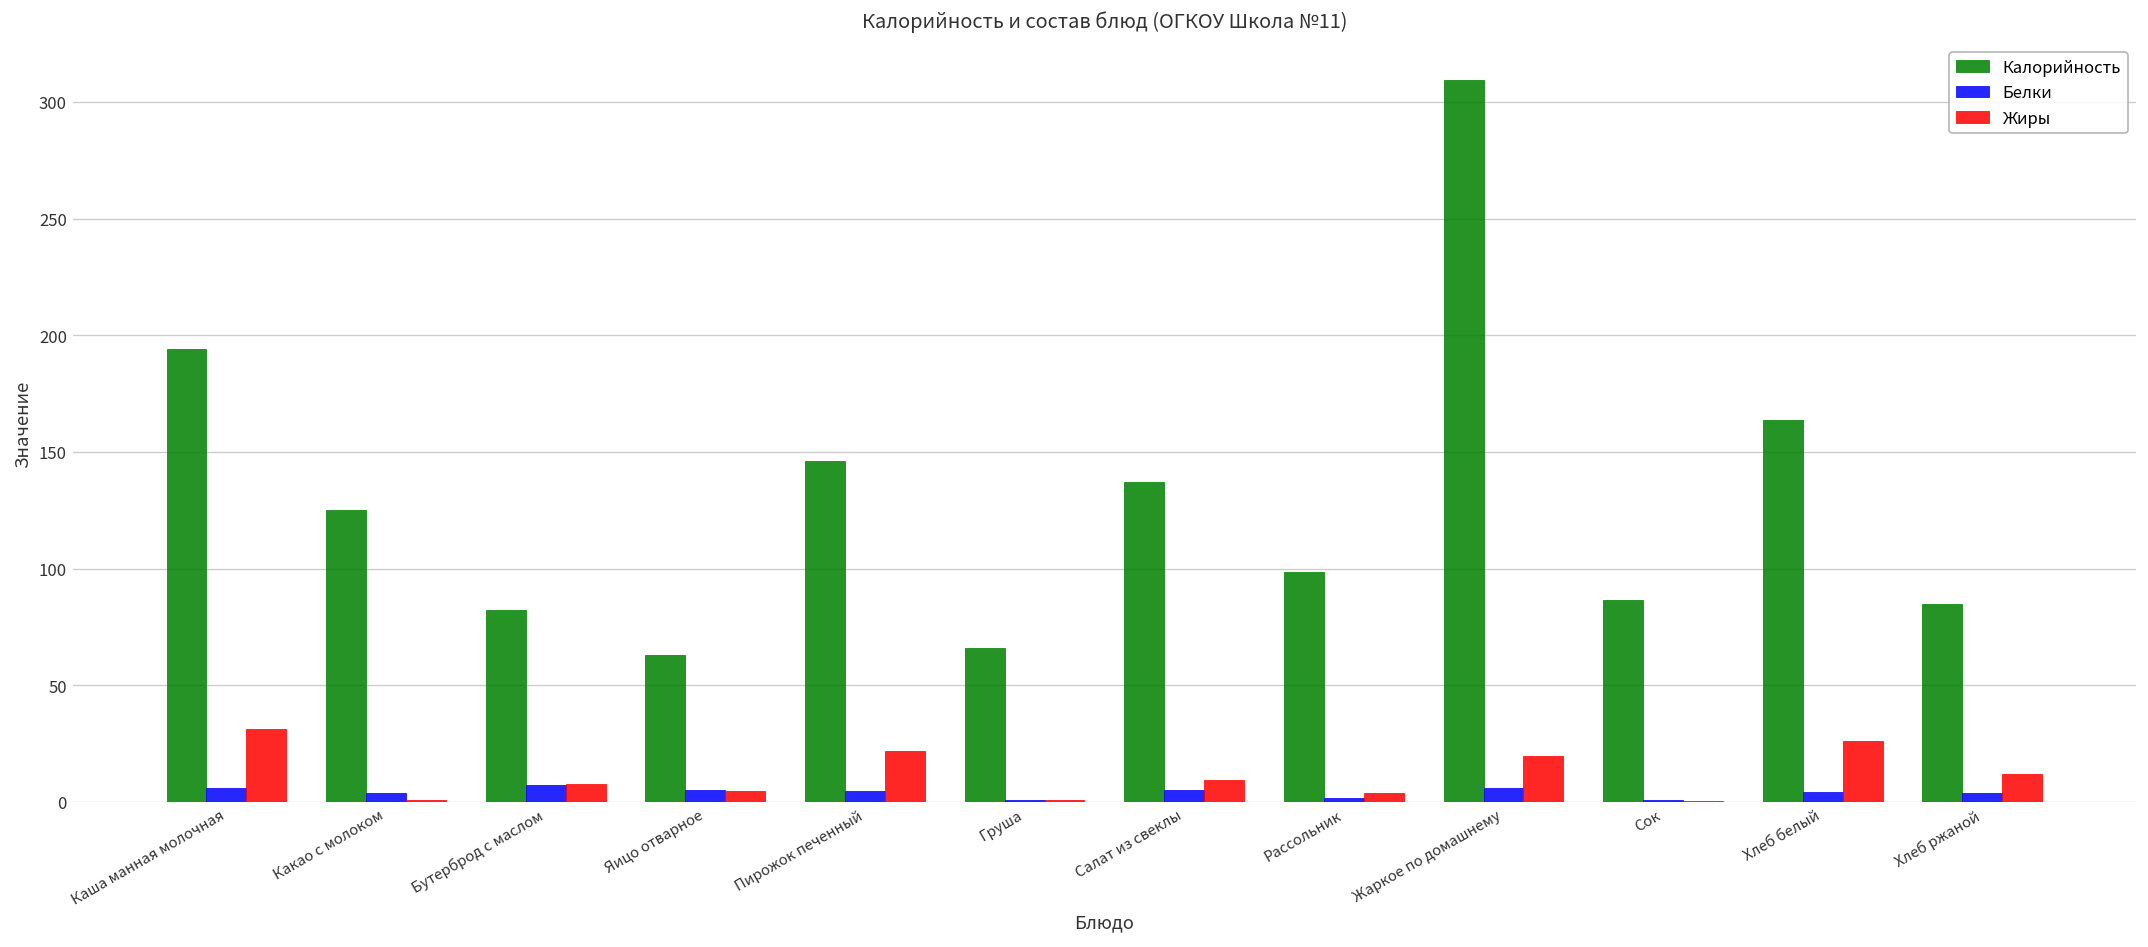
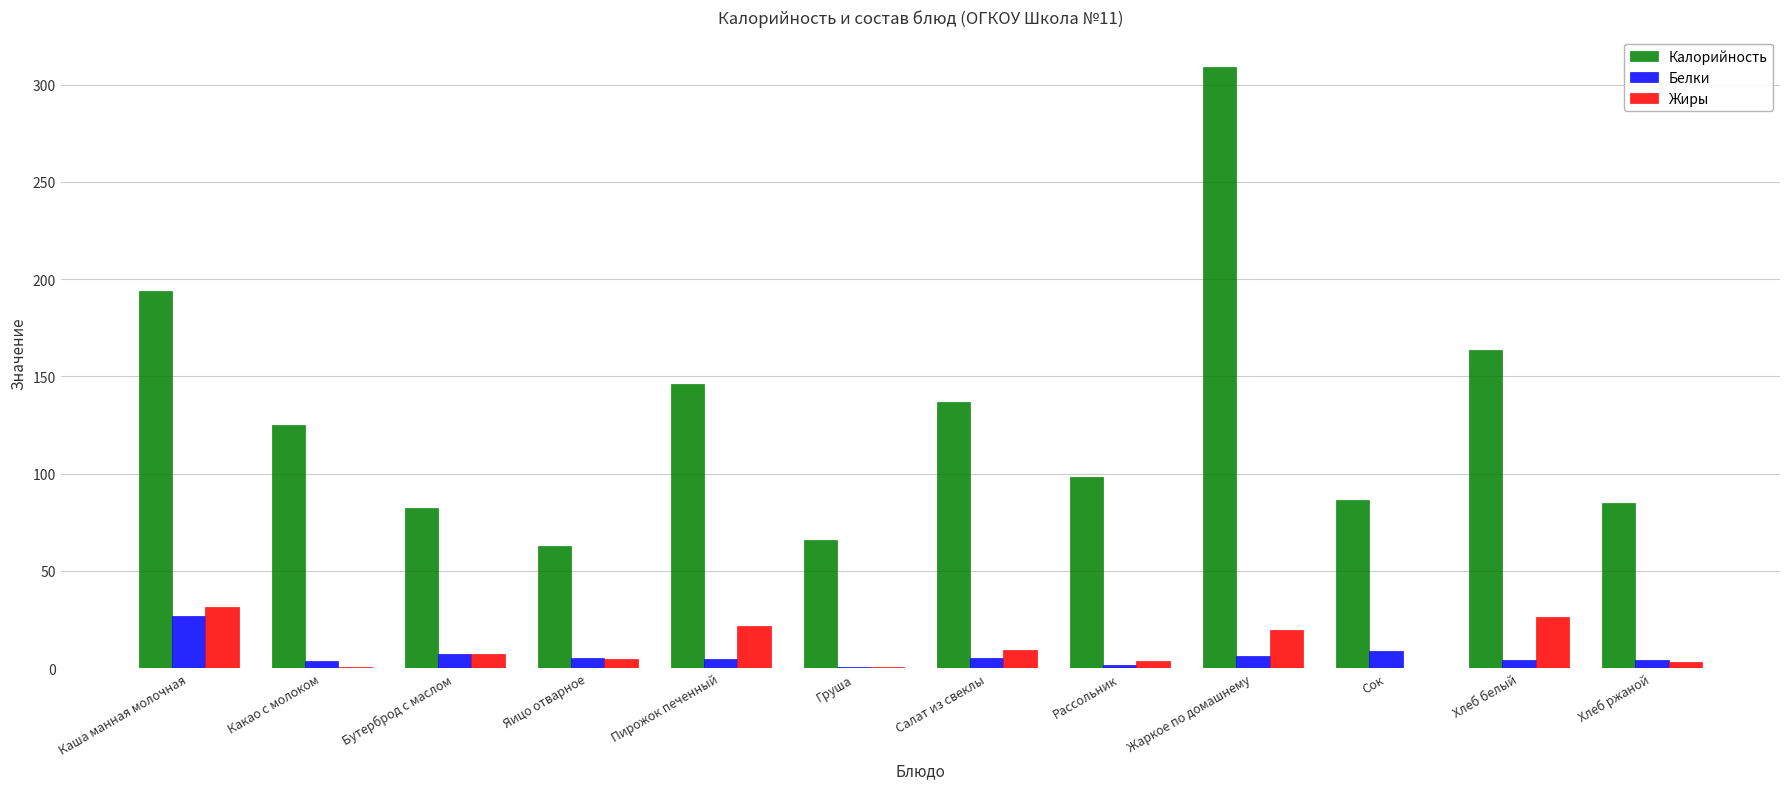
Белки, Каша манная молочная: 6 -> 27
Белки, Сок: 1 -> 9
Жиры, Хлеб ржаной: 12 -> 3
